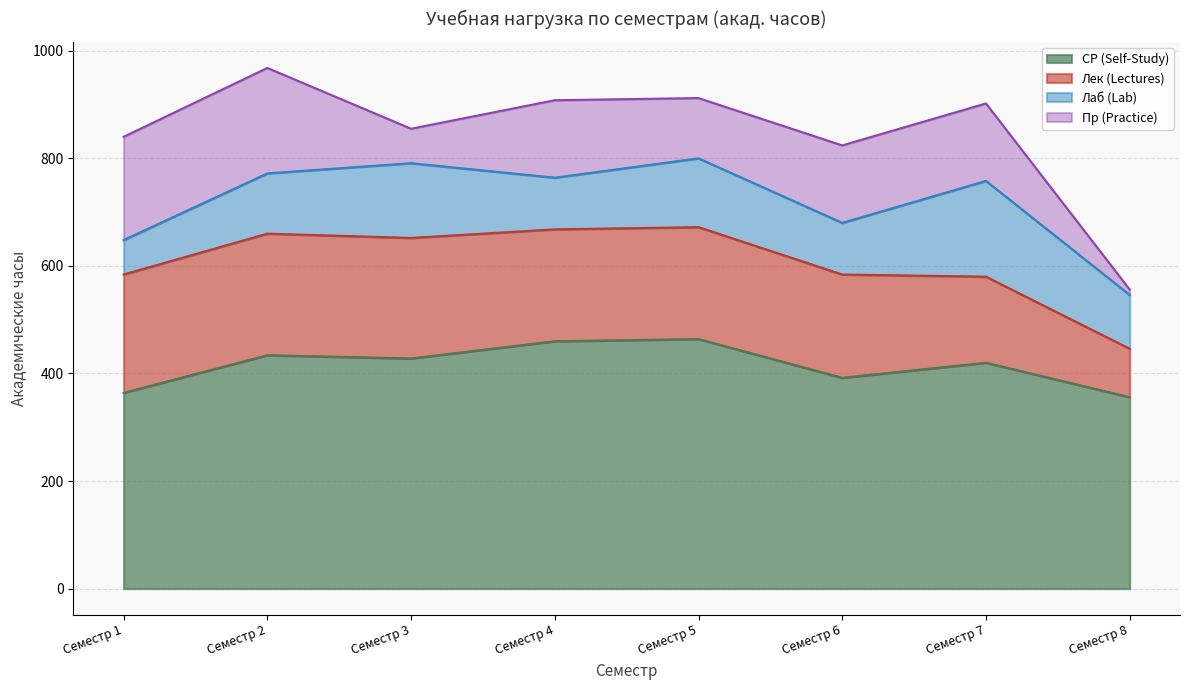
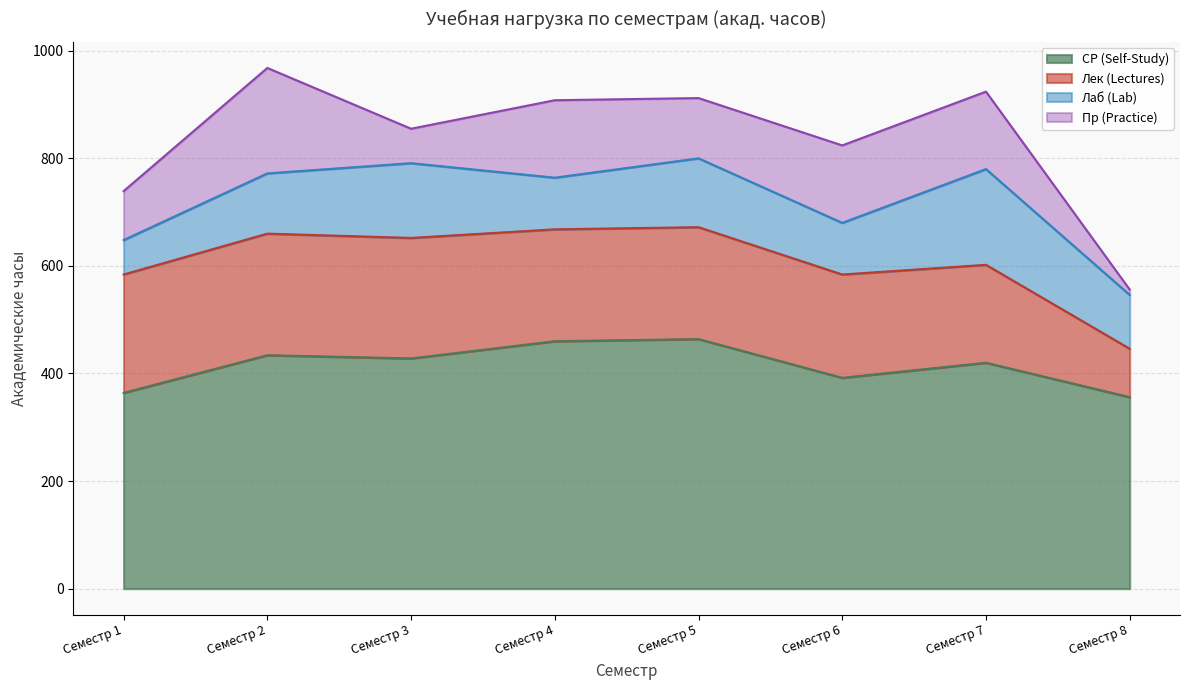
Пр (Practice), Семестр 1: 190 -> 90
Лек (Lectures), Семестр 7: 160 -> 180
